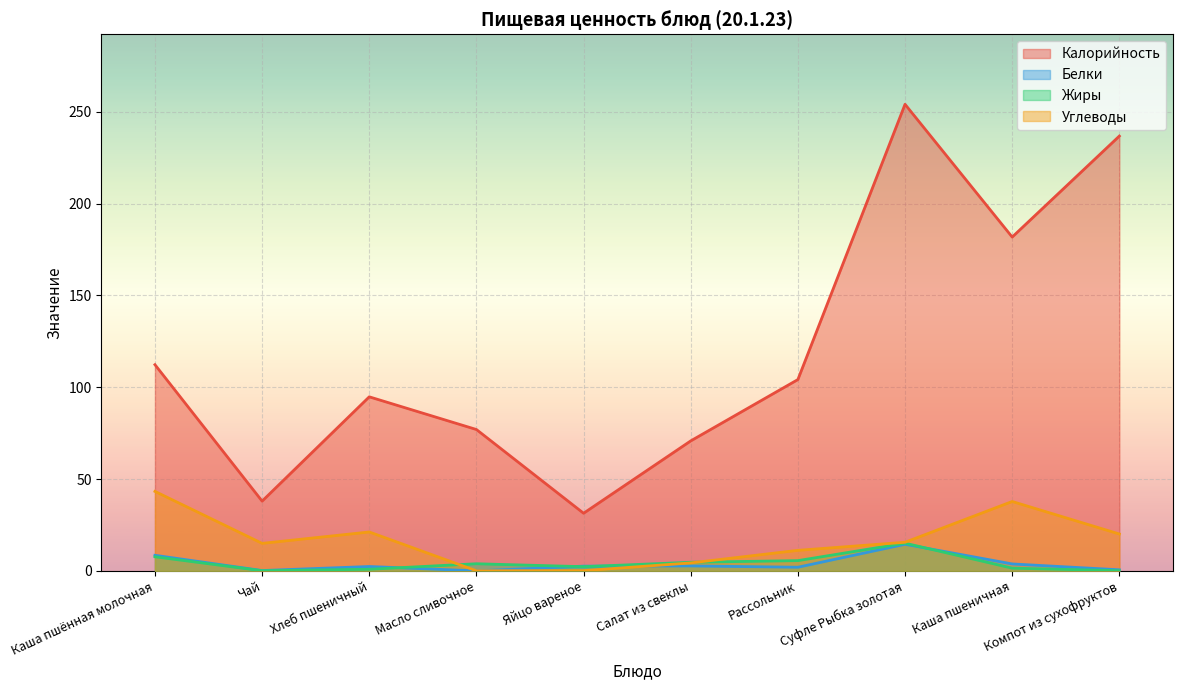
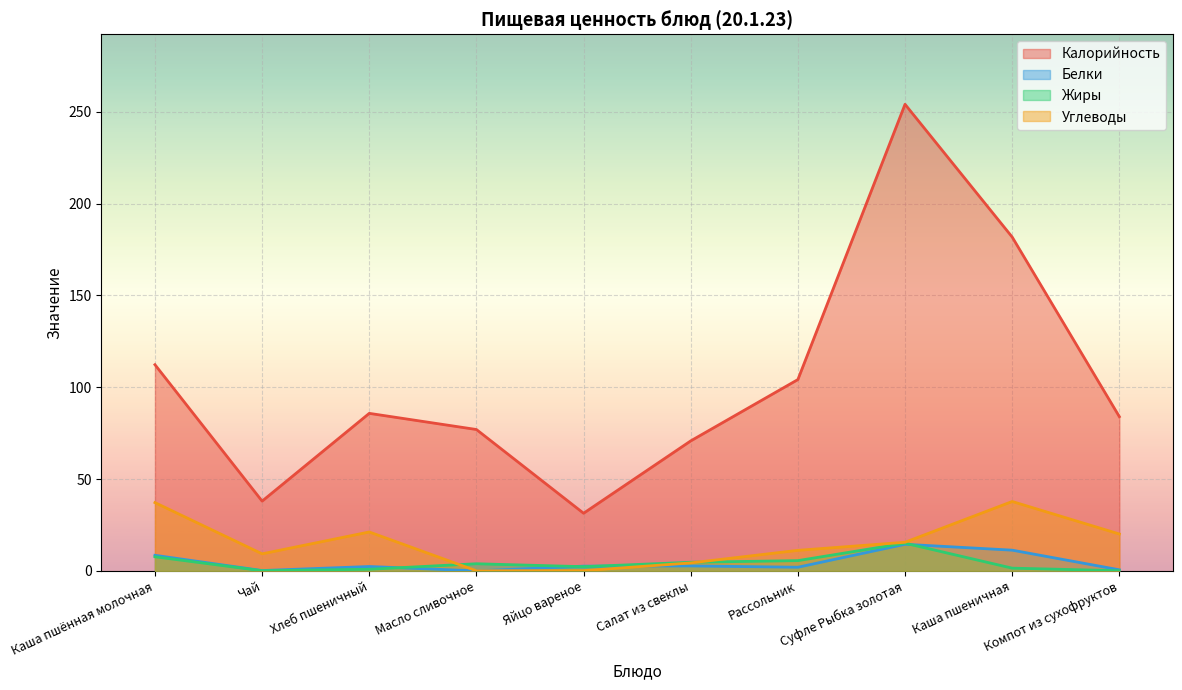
Углеводы, Каша пшённая молочная: 43 -> 37
Углеводы, Чай: 15 -> 9
Калорийность, Хлеб пшеничный: 95 -> 86
Белки, Каша пшеничная: 4 -> 11
Калорийность, Компот из сухофруктов: 237 -> 84
